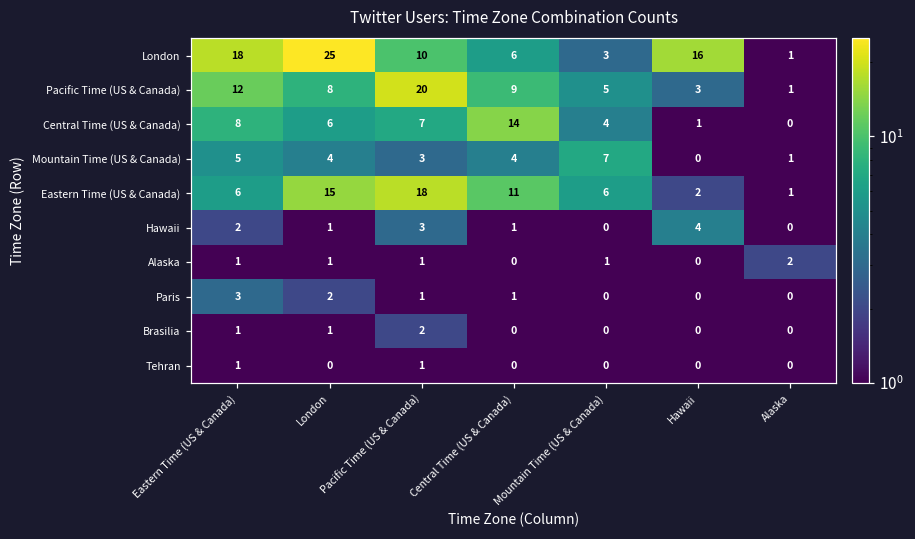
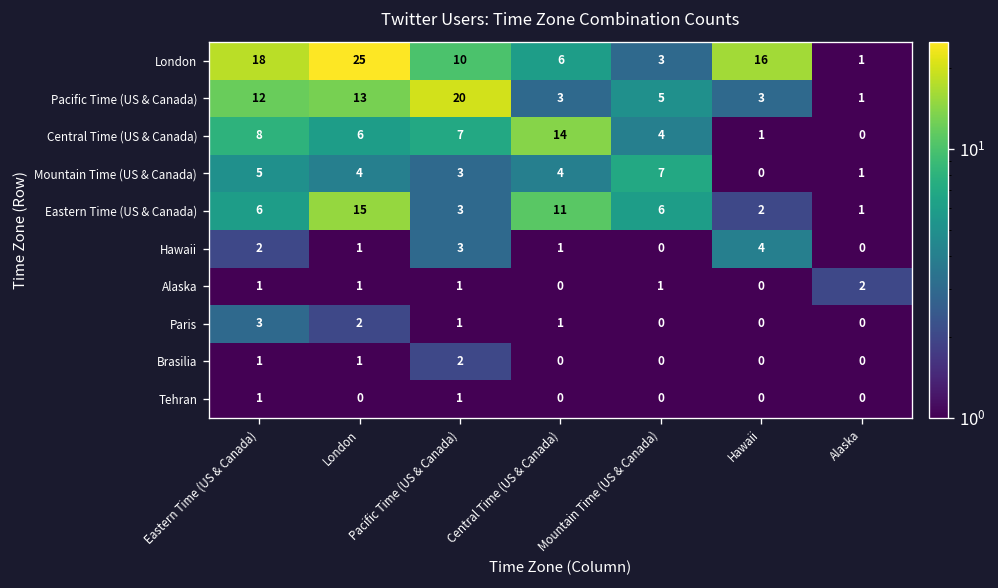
Pacific Time (US & Canada), London: 8 -> 13
Pacific Time (US & Canada), Central Time (US & Canada): 9 -> 3
Eastern Time (US & Canada), Pacific Time (US & Canada): 18 -> 3
